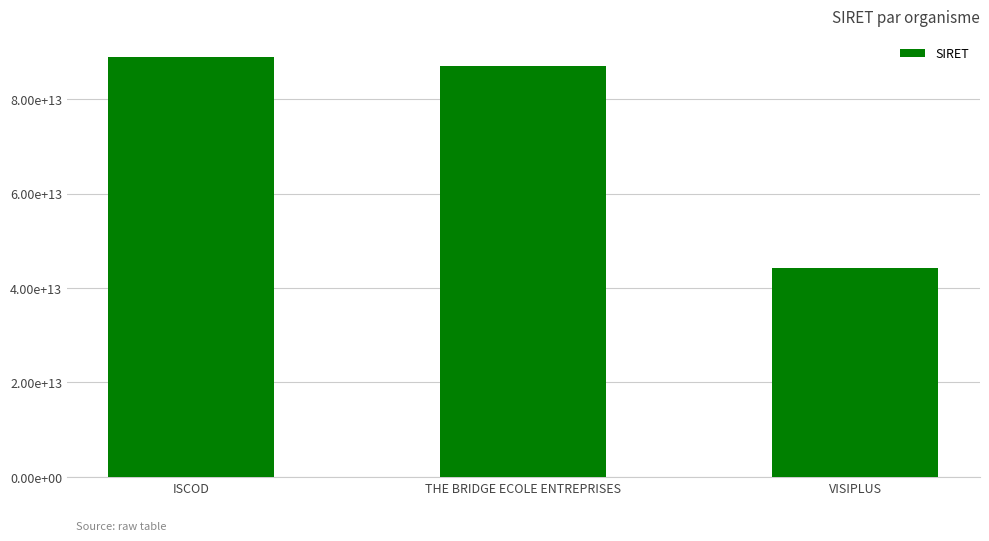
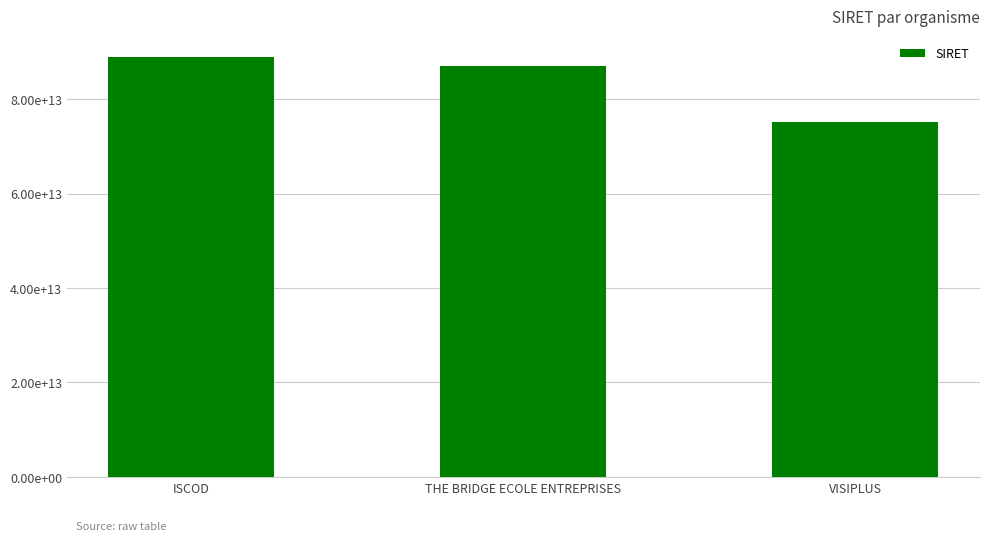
VISIPLUS: 44000000000000 -> 75000000000000
